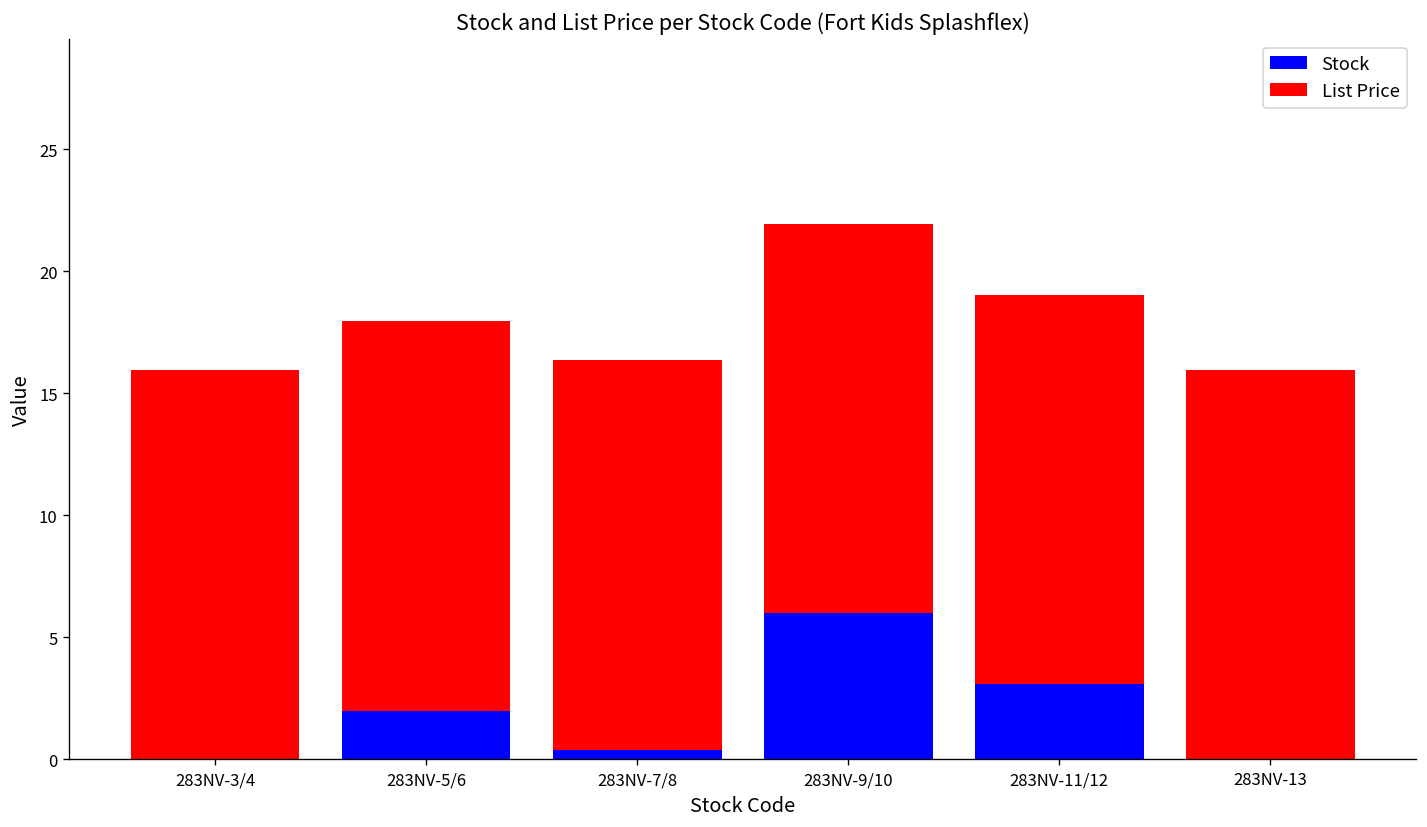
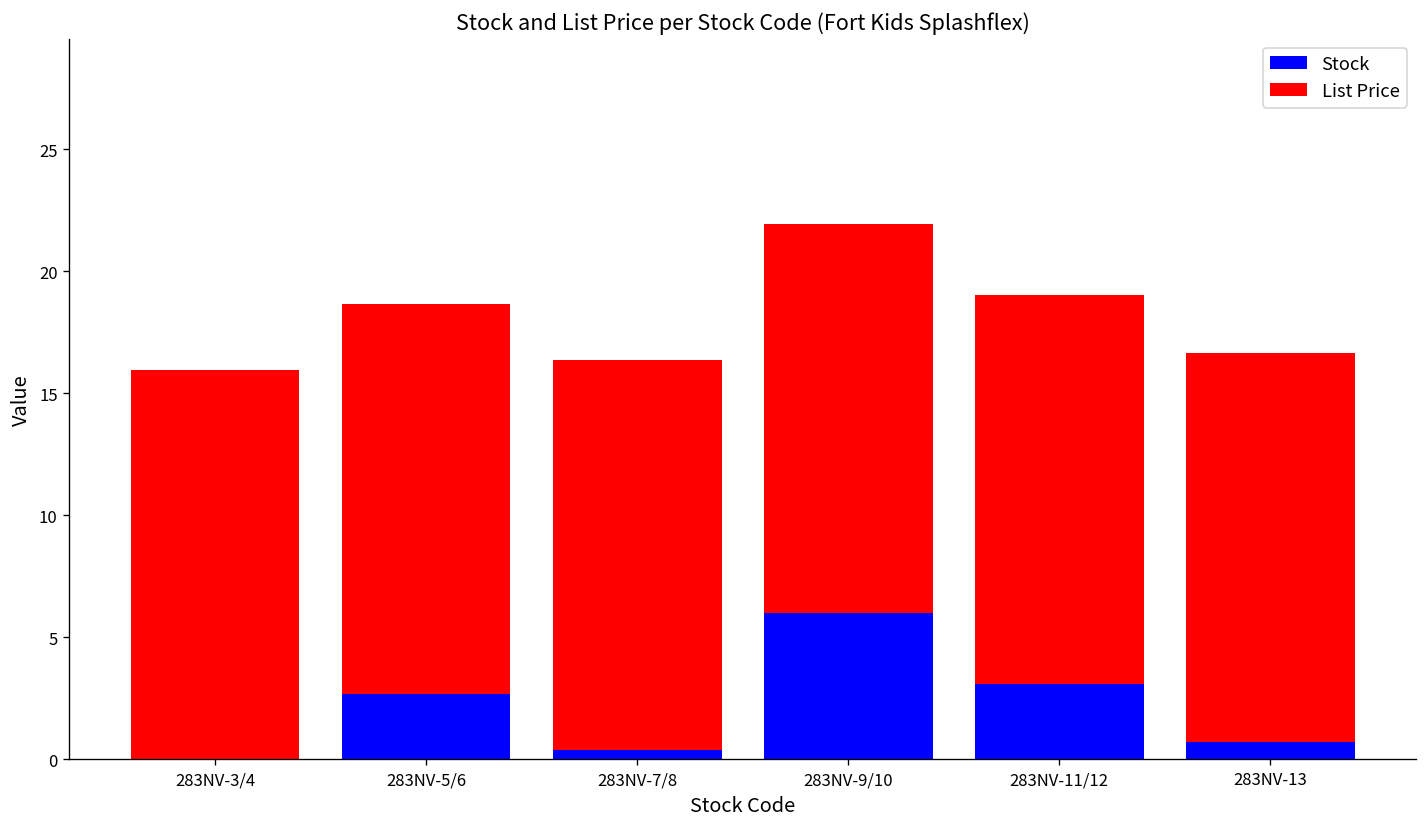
Stock, 283NV-5/6: 2.0 -> 2.7
Stock, 283NV-13: 0.0 -> 0.7
